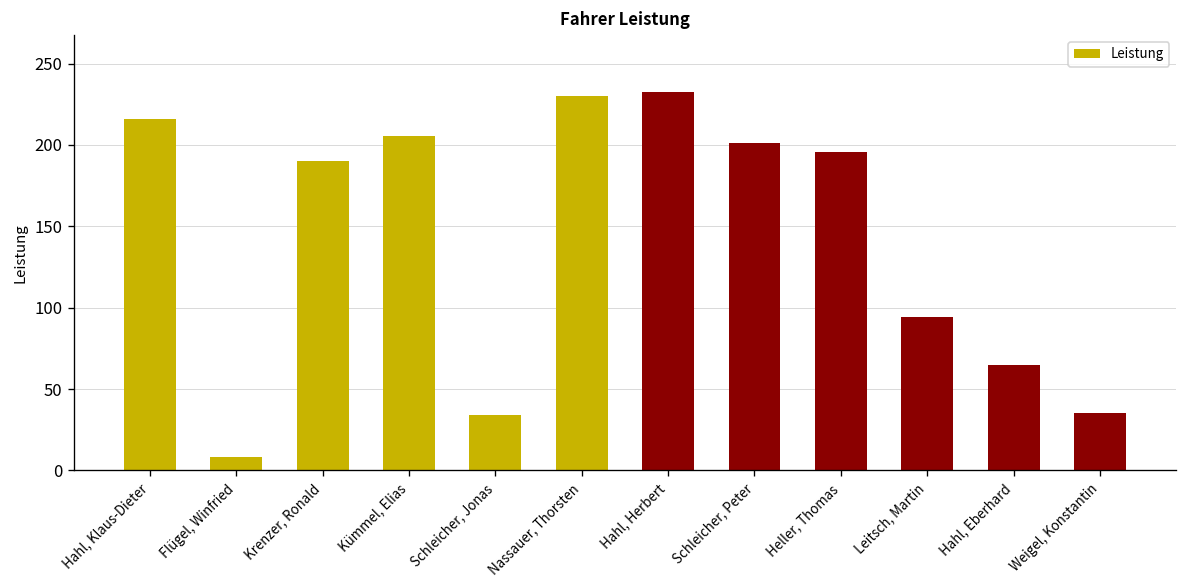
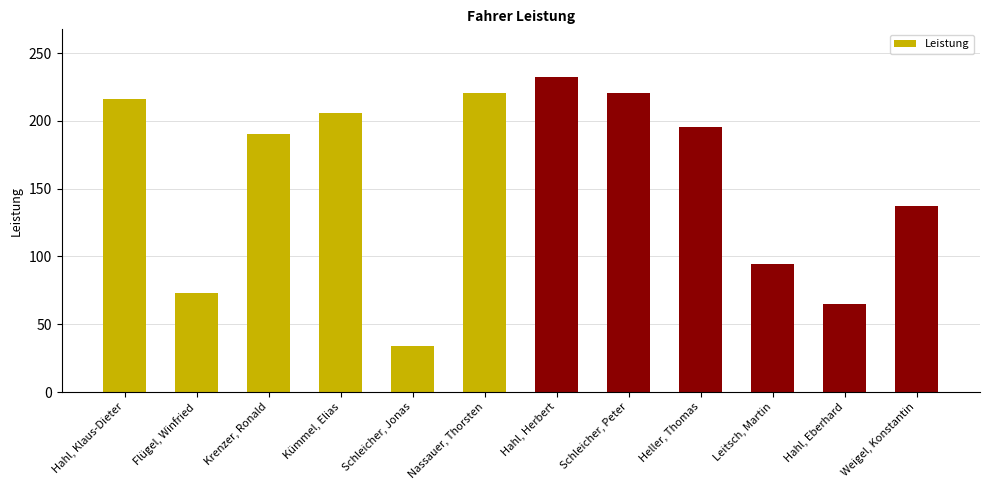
Flügel, Winfried: 8 -> 73
Nassauer, Thorsten: 230 -> 220
Schleicher, Peter: 201 -> 221
Weigel, Konstantin: 35 -> 137
